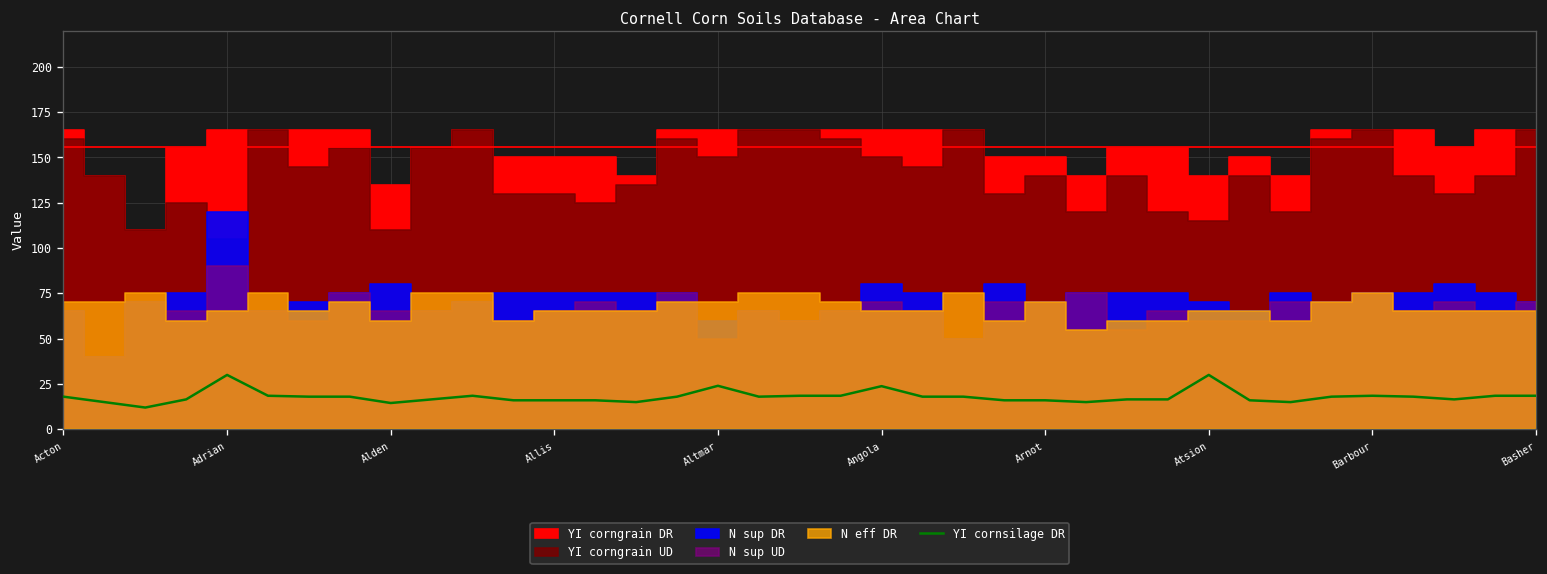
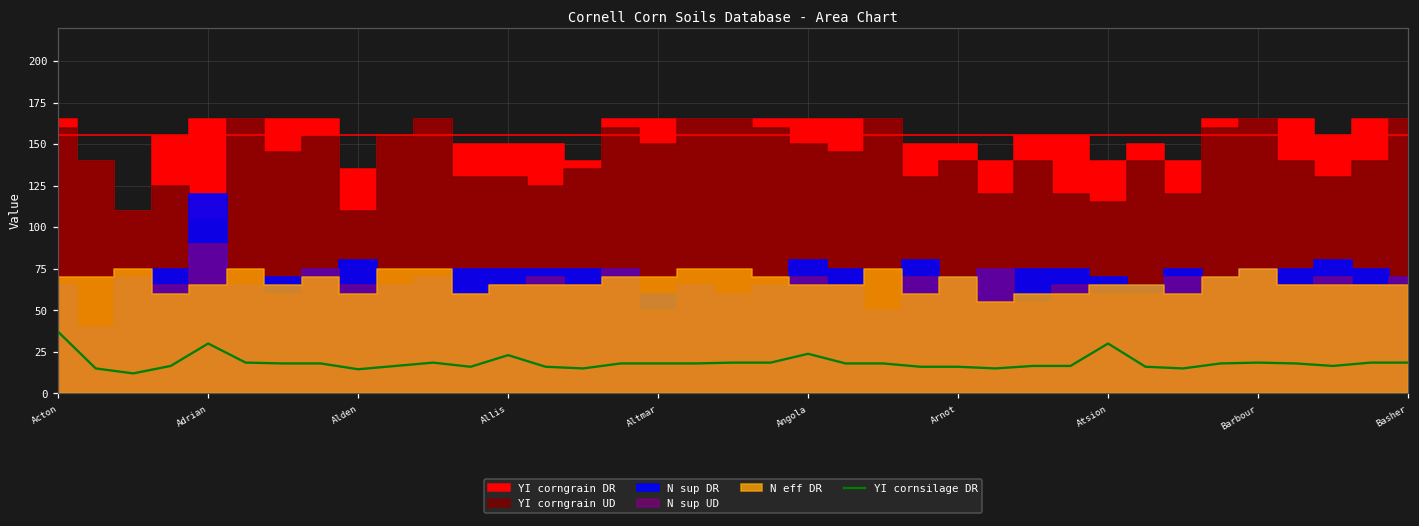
YI cornsilage DR, Acton: 18 -> 37
YI cornsilage DR, Allis: 16 -> 23
YI cornsilage DR, Altmar: 24 -> 18
